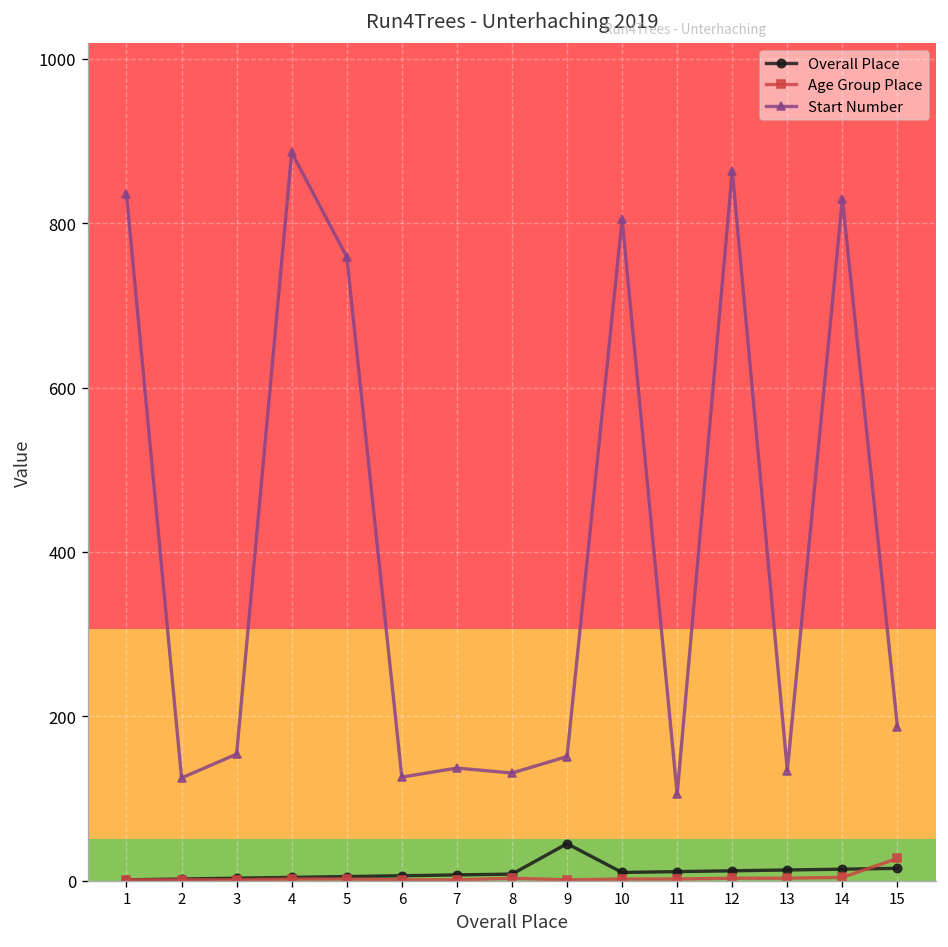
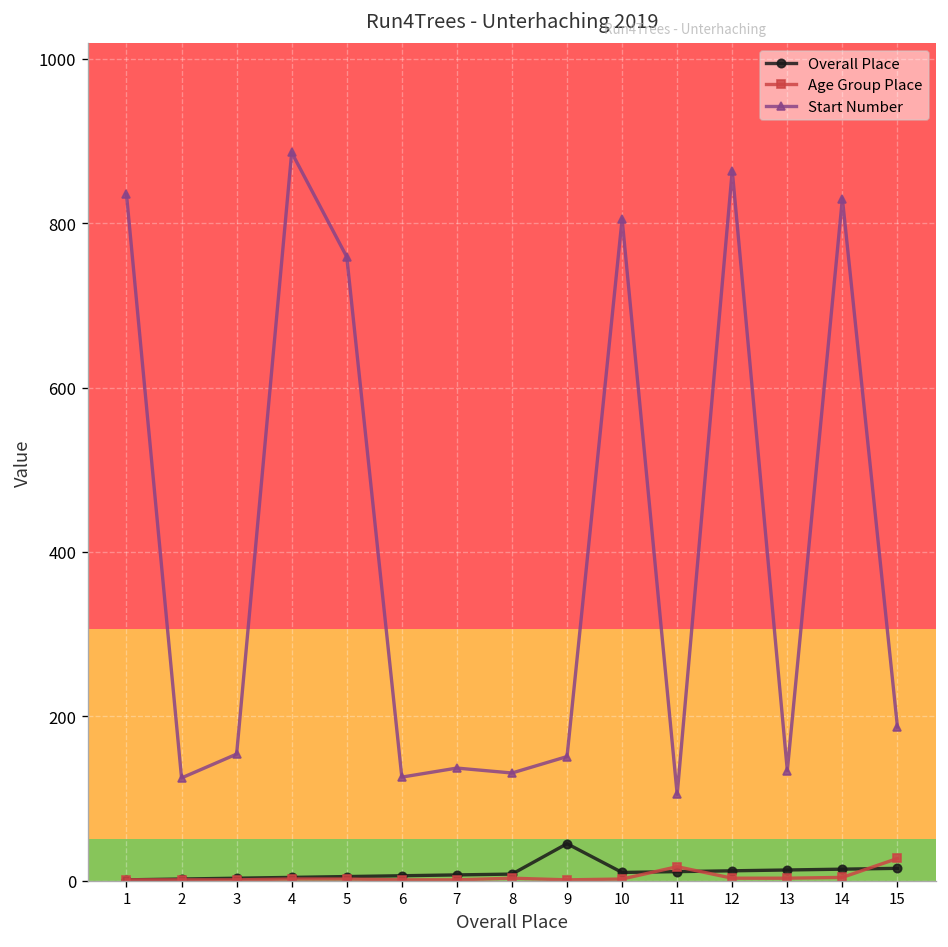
Age Group Place, 11: 0 -> 20
